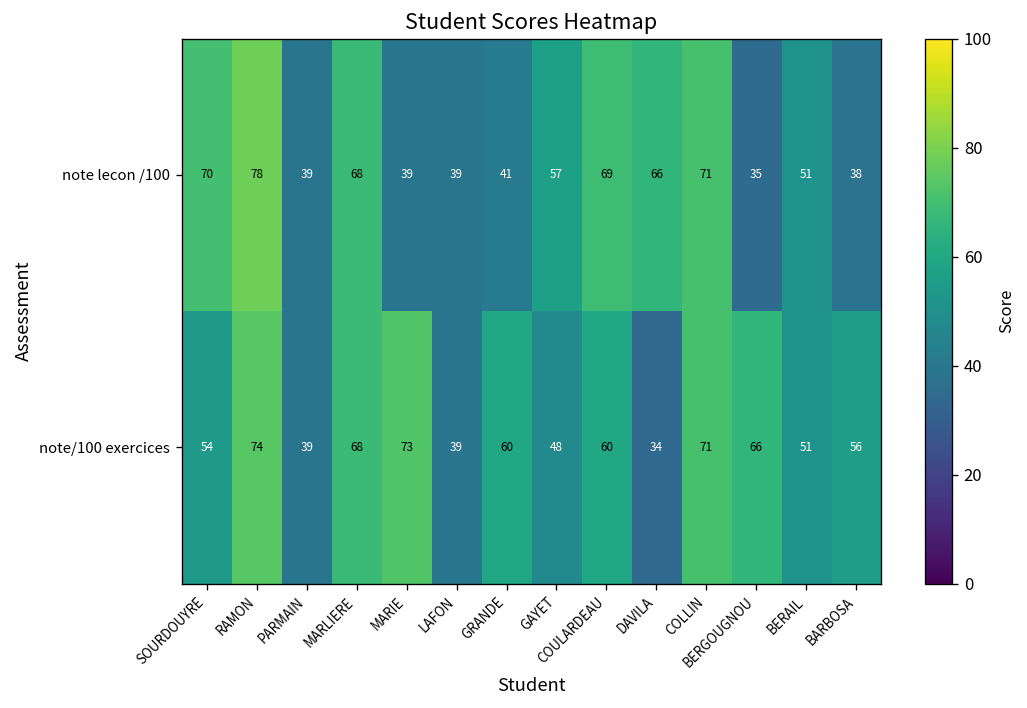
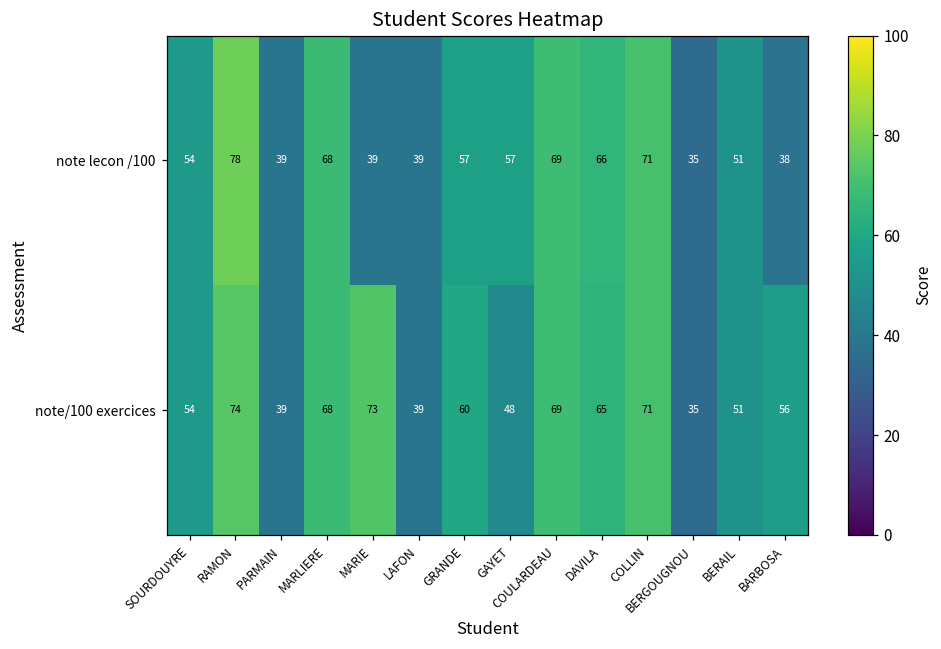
note lecon /100, SOURDOUYRE: 70 -> 54
note lecon /100, GRANDE: 41 -> 57
note/100 exercices, COULARDEAU: 60 -> 69
note/100 exercices, DAVILA: 34 -> 65
note/100 exercices, BERGOUGNOU: 66 -> 35
